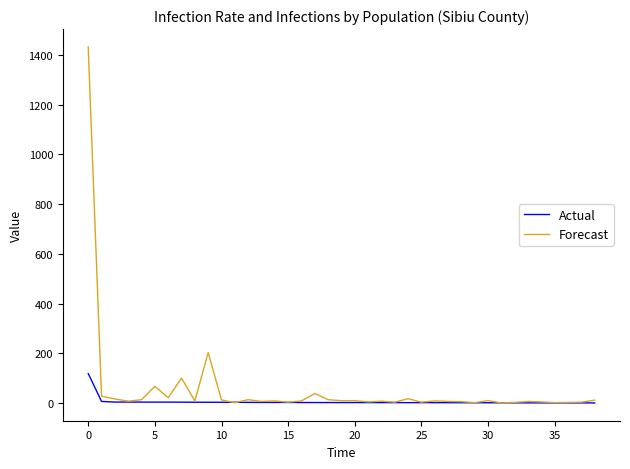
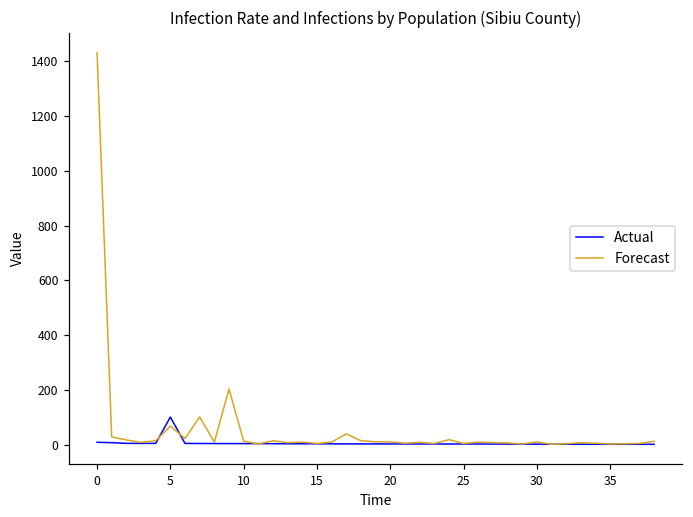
Actual, 0: 120 -> 10
Actual, 5: 0 -> 100
